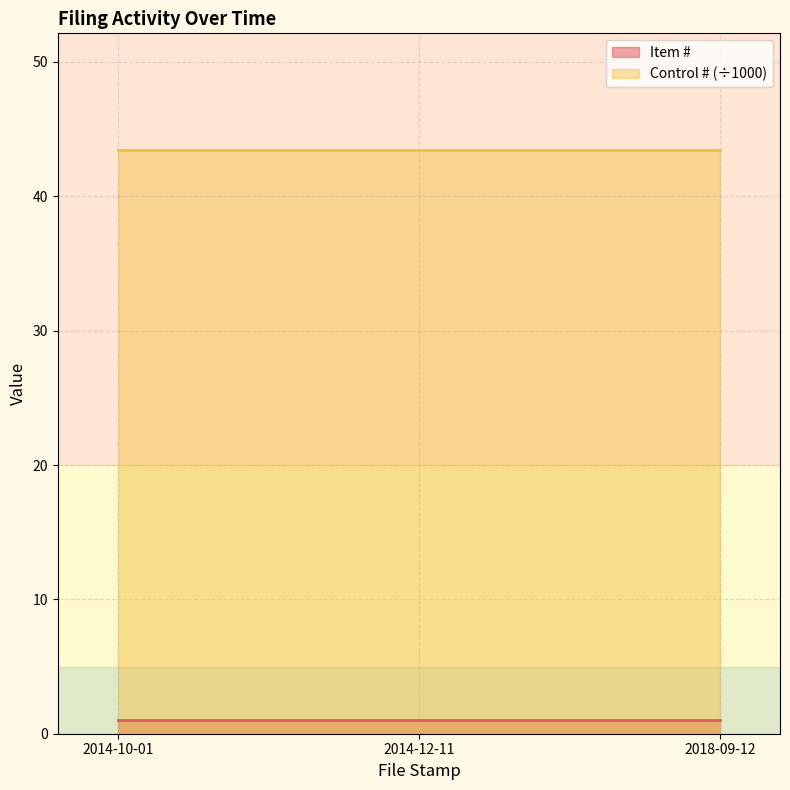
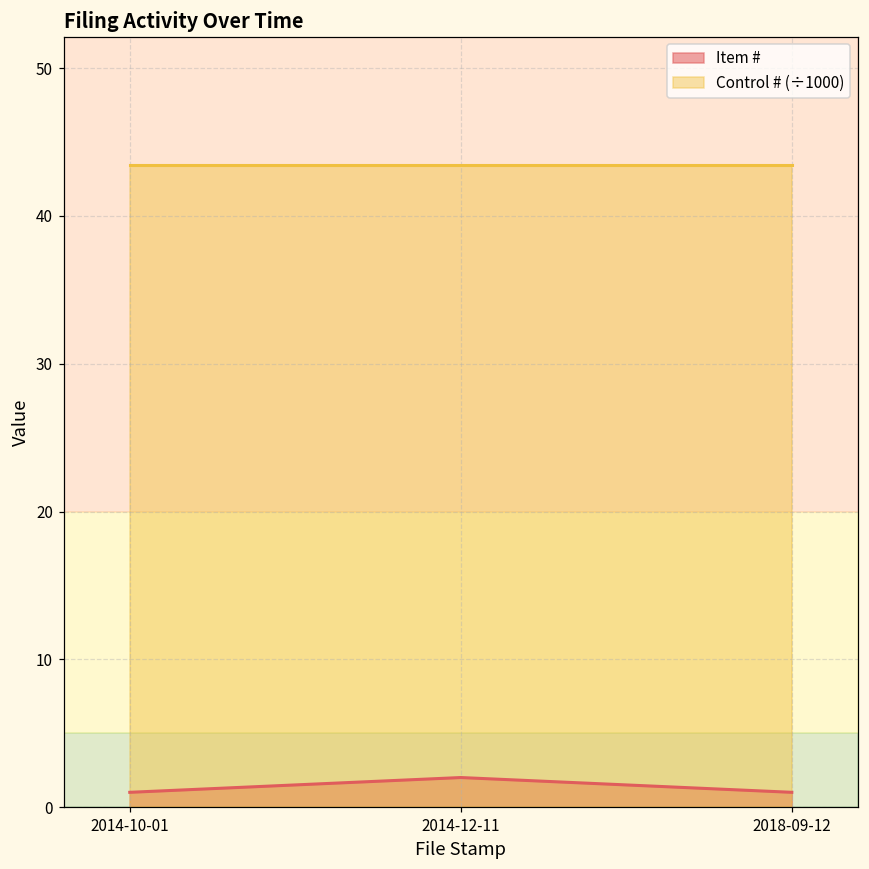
Item #, 2014-12-11: 1 -> 2
